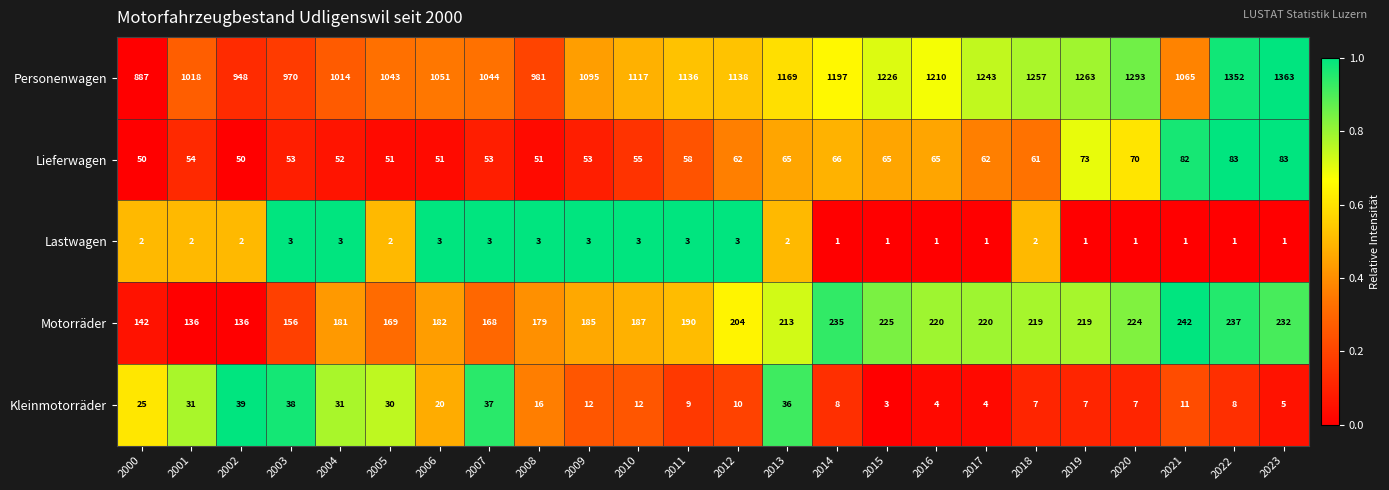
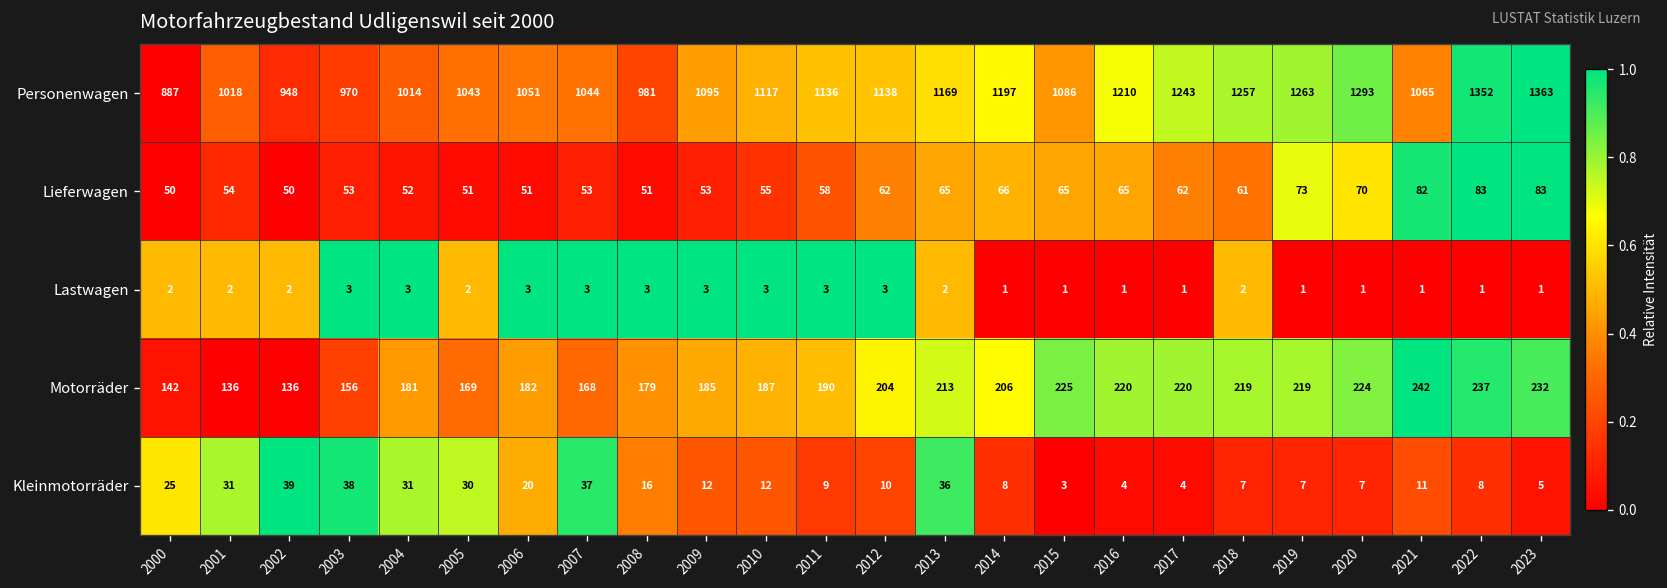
Personenwagen, 2015: 1226 -> 1086
Motorräder, 2014: 235 -> 206
